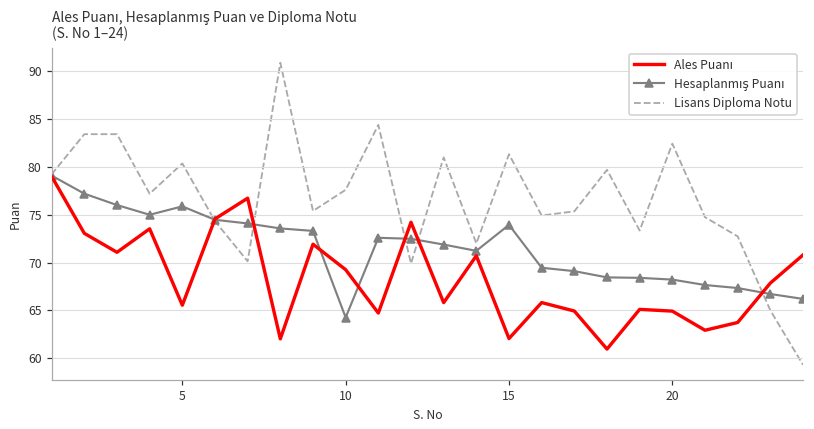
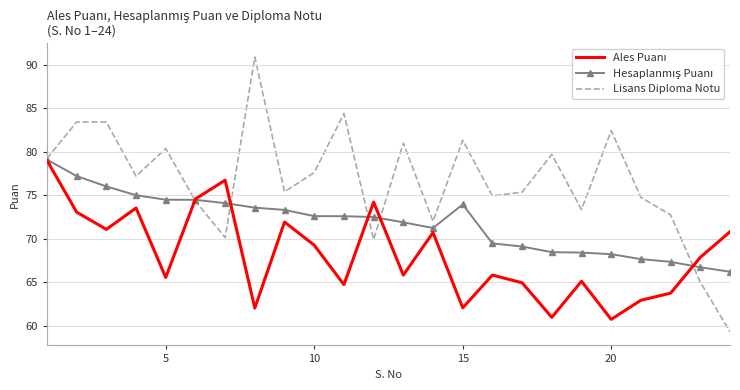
Hesaplanmış Puanı, 5: 76 -> 74
Hesaplanmış Puanı, 10: 64 -> 73
Ales Puanı, 20: 65 -> 61
